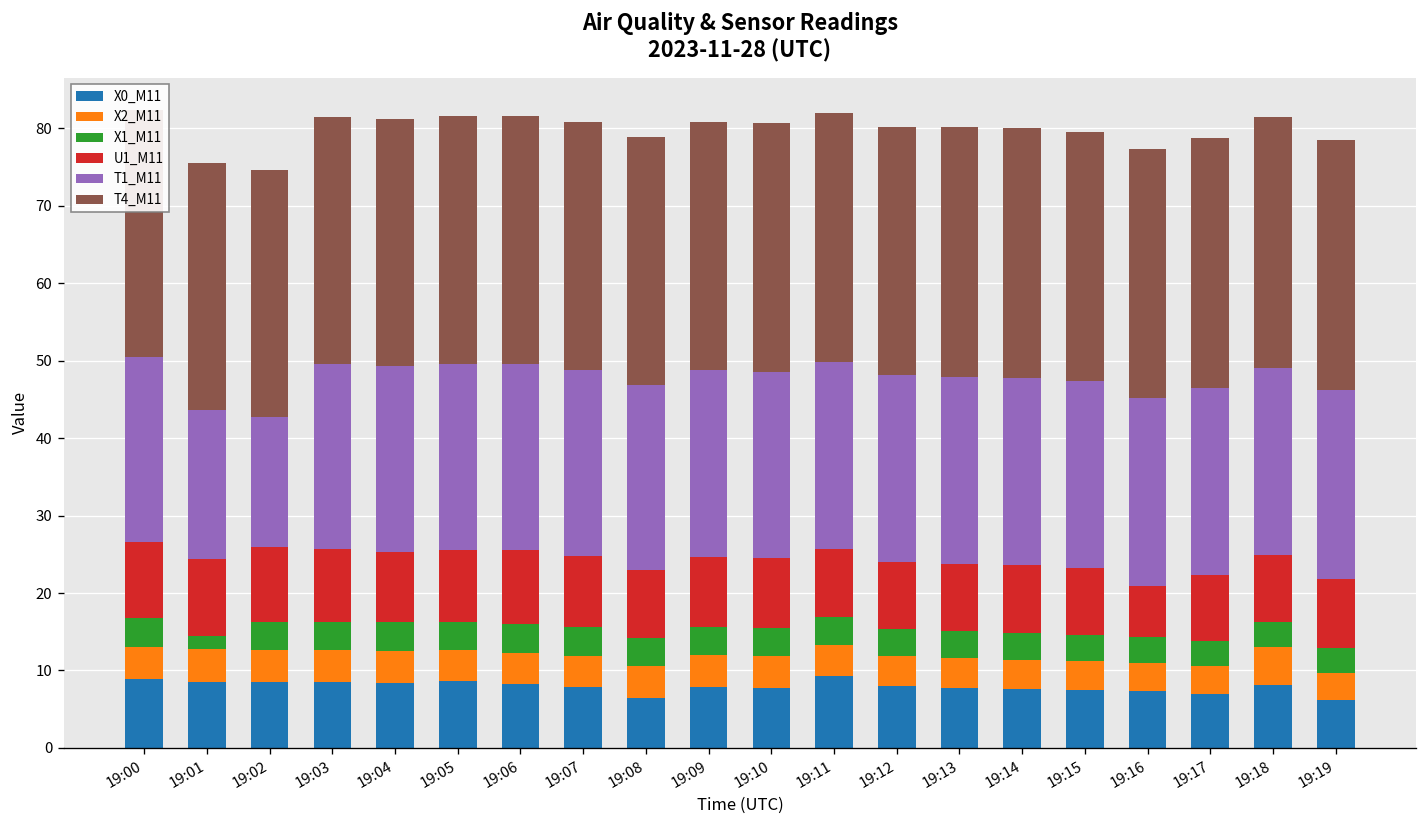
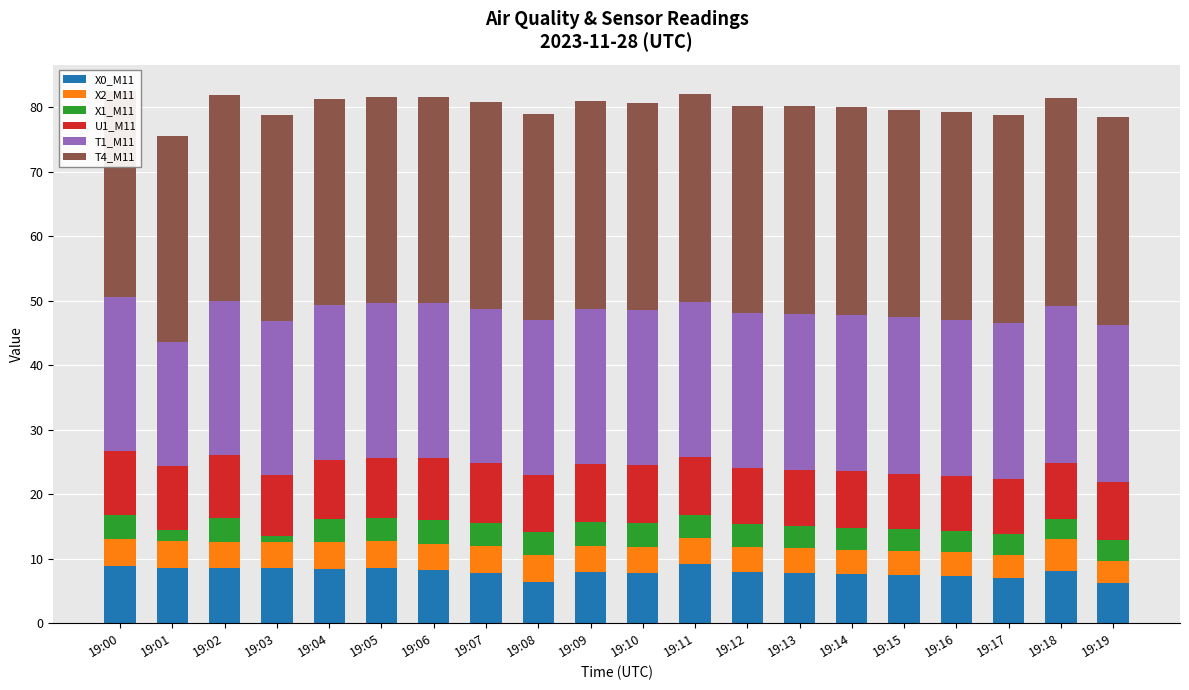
T1_M11, 19:02: 17 -> 24
X1_M11, 19:03: 4 -> 1
U1_M11, 19:16: 7 -> 9
